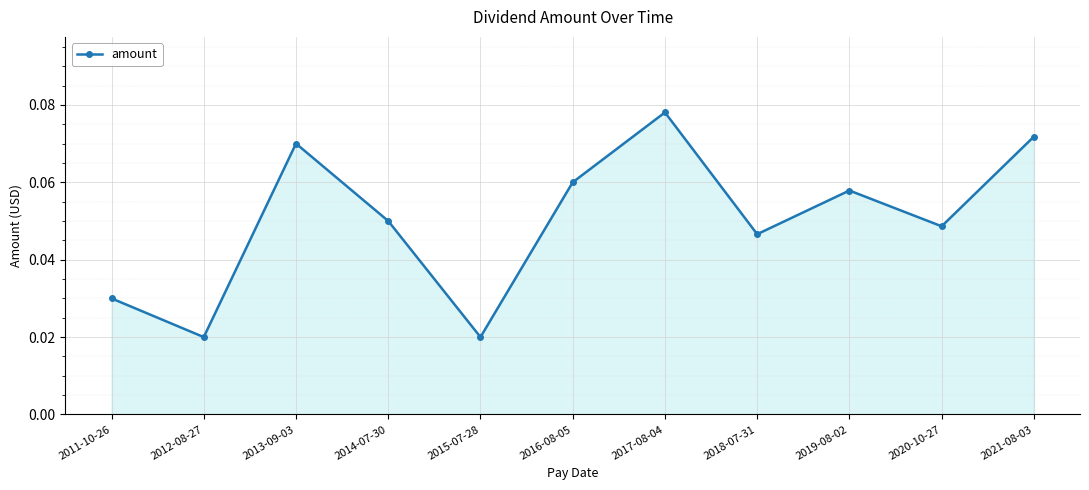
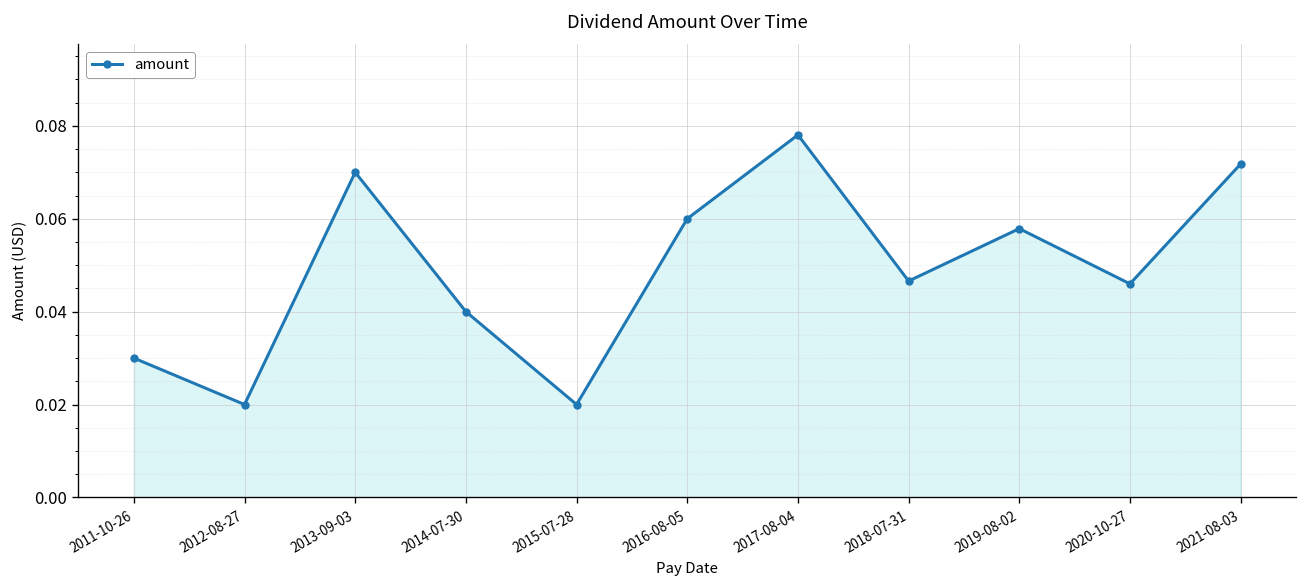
2014-07-30: 0.05 -> 0.04
2020-10-27: 0.049 -> 0.046
